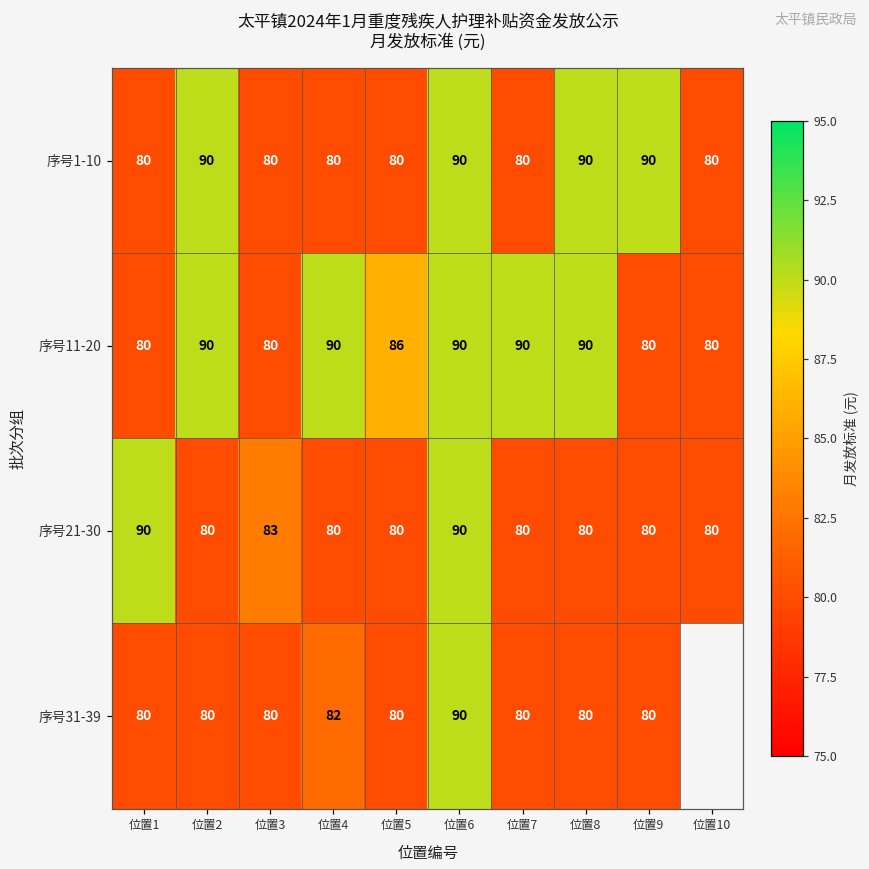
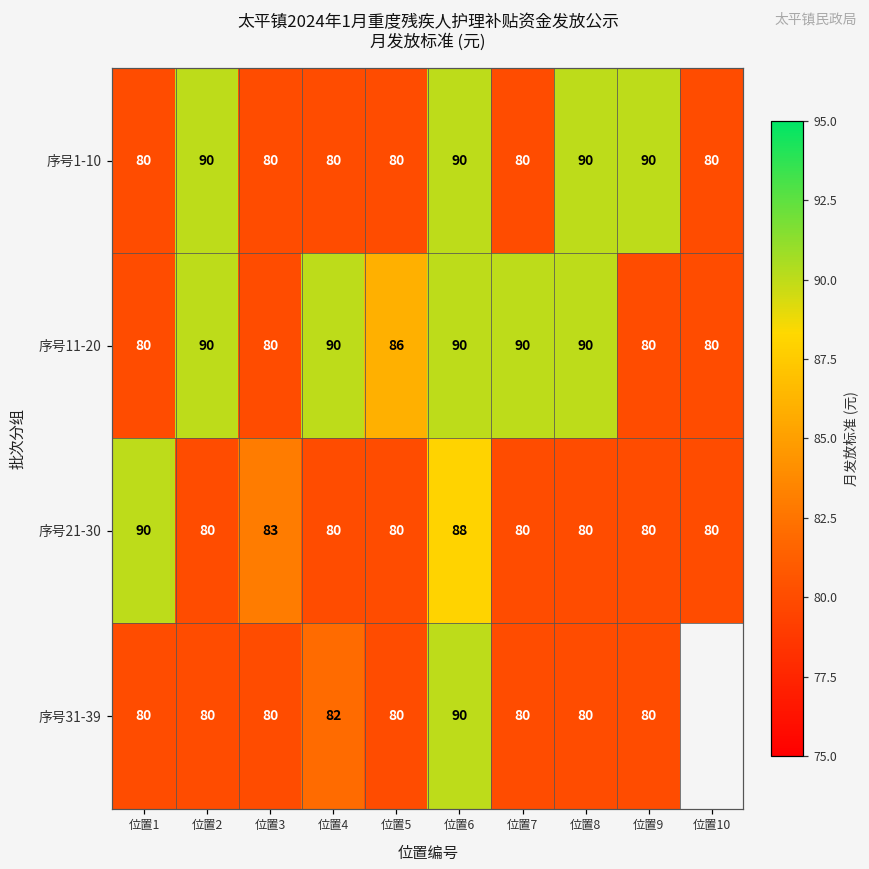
序号21-30, 位置6: 90 -> 88
